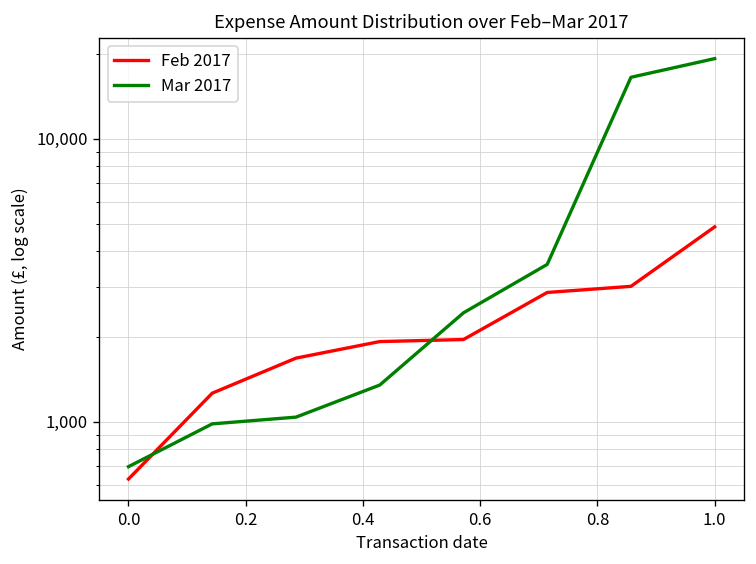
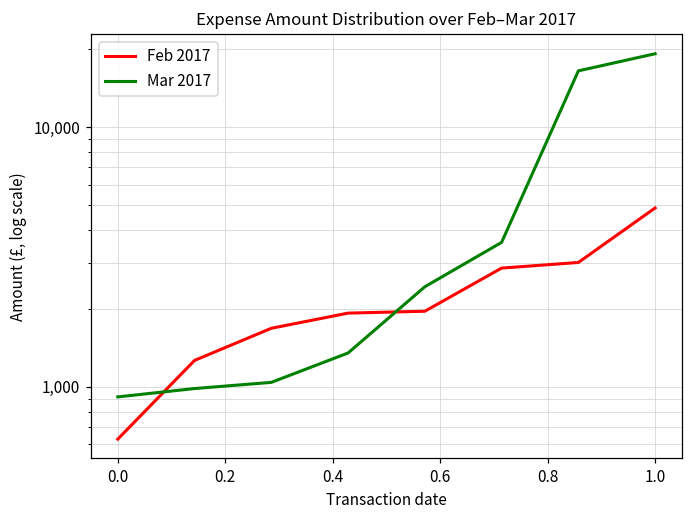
Mar 2017, 0.0: 700 -> 910
